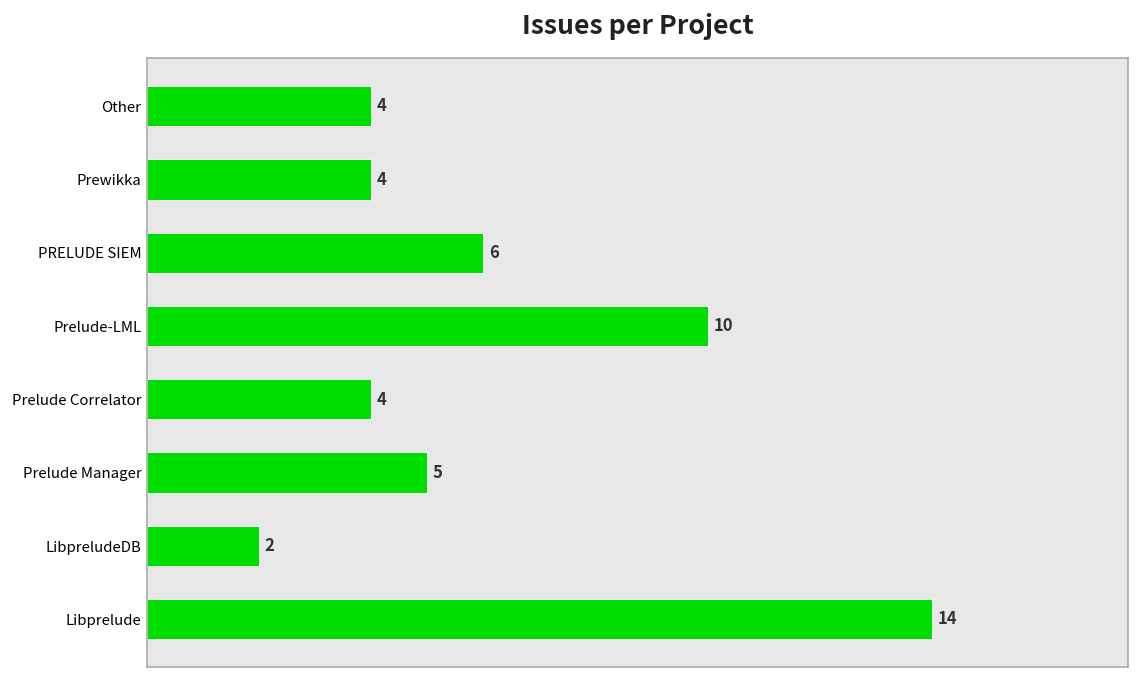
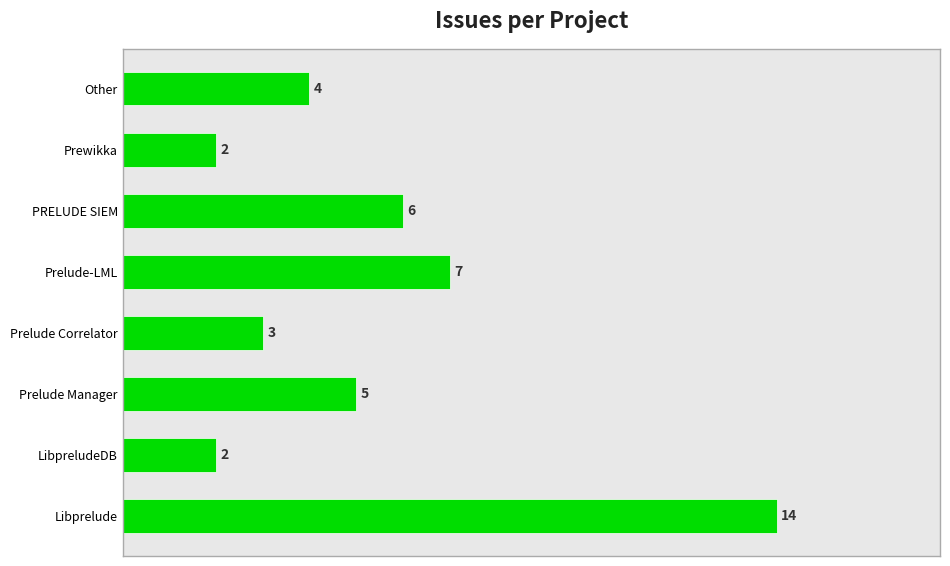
Prewikka: 4 -> 2
Prelude-LML: 10 -> 7
Prelude Correlator: 4 -> 3
